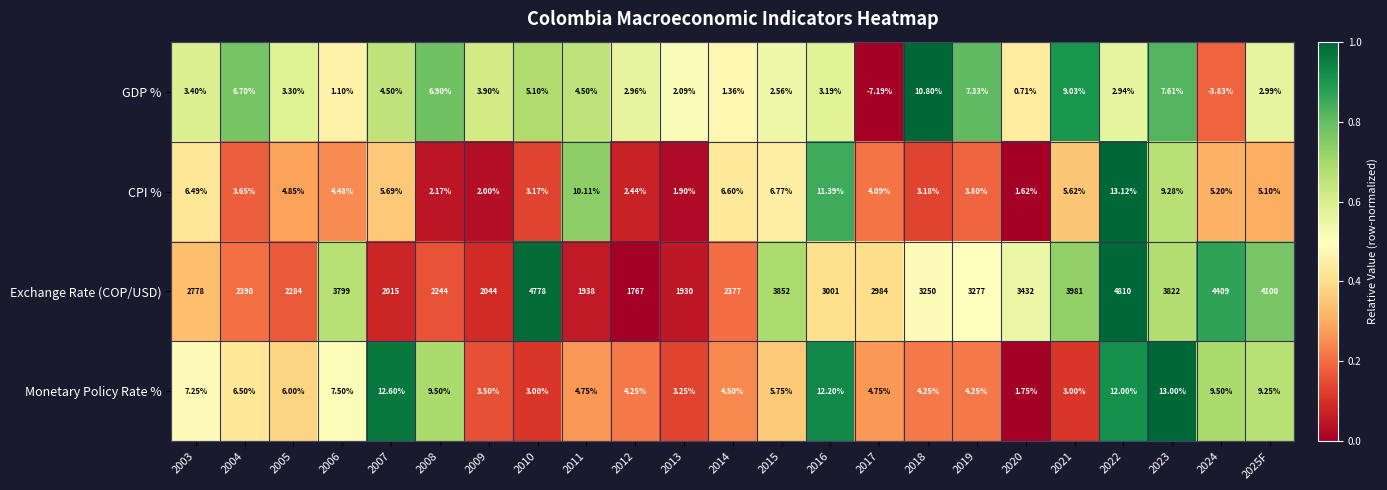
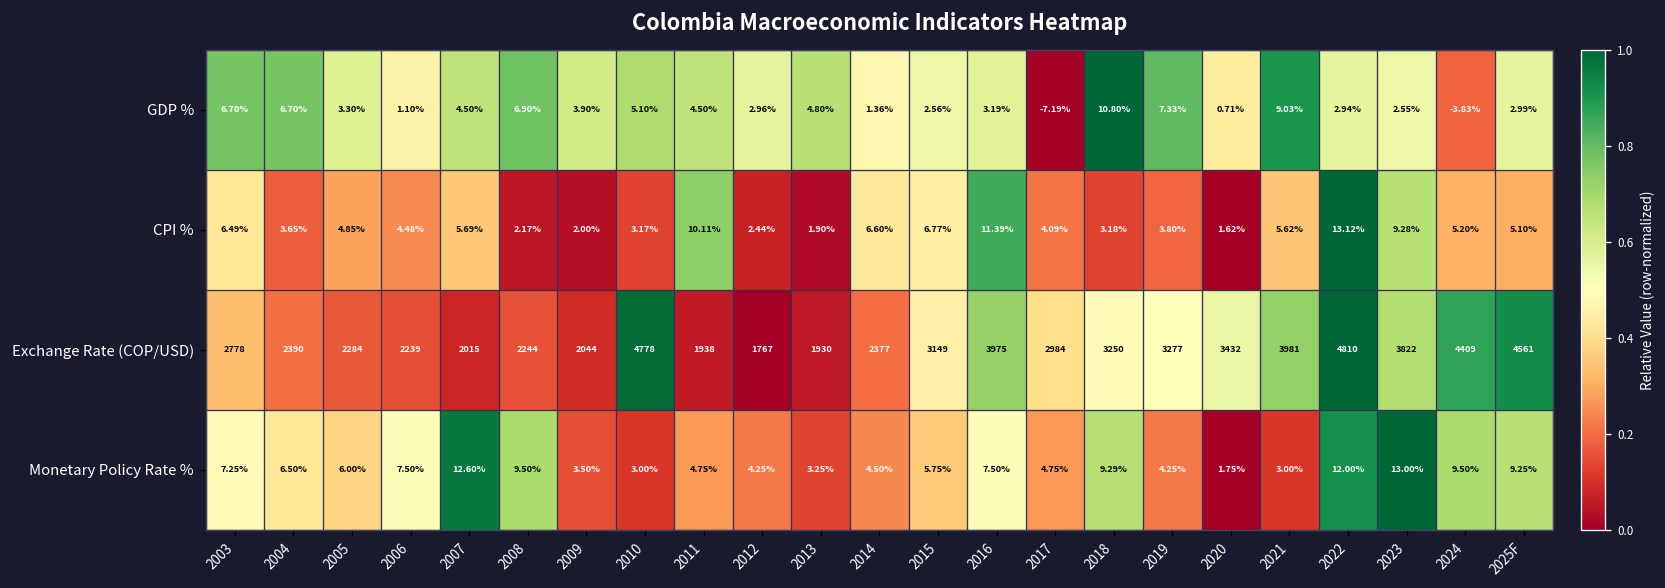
GDP %, 2003: 3.40% -> 6.70%
GDP %, 2013: 2.09% -> 4.80%
GDP %, 2023: 7.61% -> 2.55%
Exchange Rate (COP/USD), 2006: 3799 -> 2239
Exchange Rate (COP/USD), 2015: 3852 -> 3149
Exchange Rate (COP/USD), 2016: 3001 -> 3975
Exchange Rate (COP/USD), 2025F: 4100 -> 4561
Monetary Policy Rate %, 2016: 12.20% -> 7.50%
Monetary Policy Rate %, 2018: 4.25% -> 9.29%
